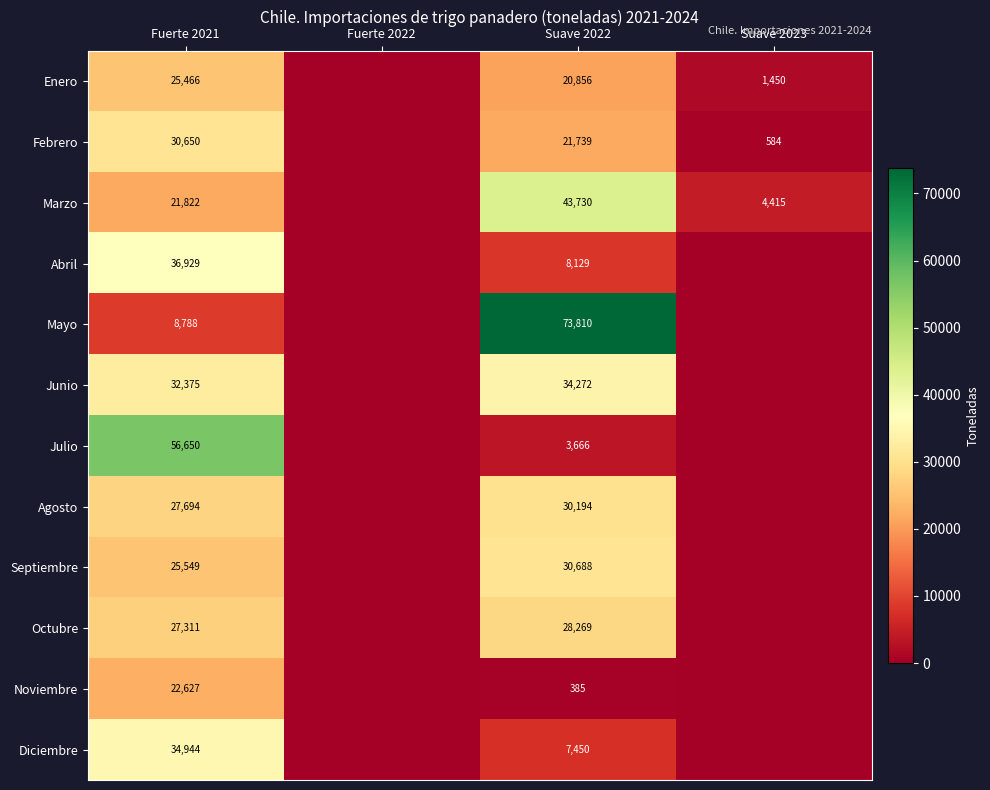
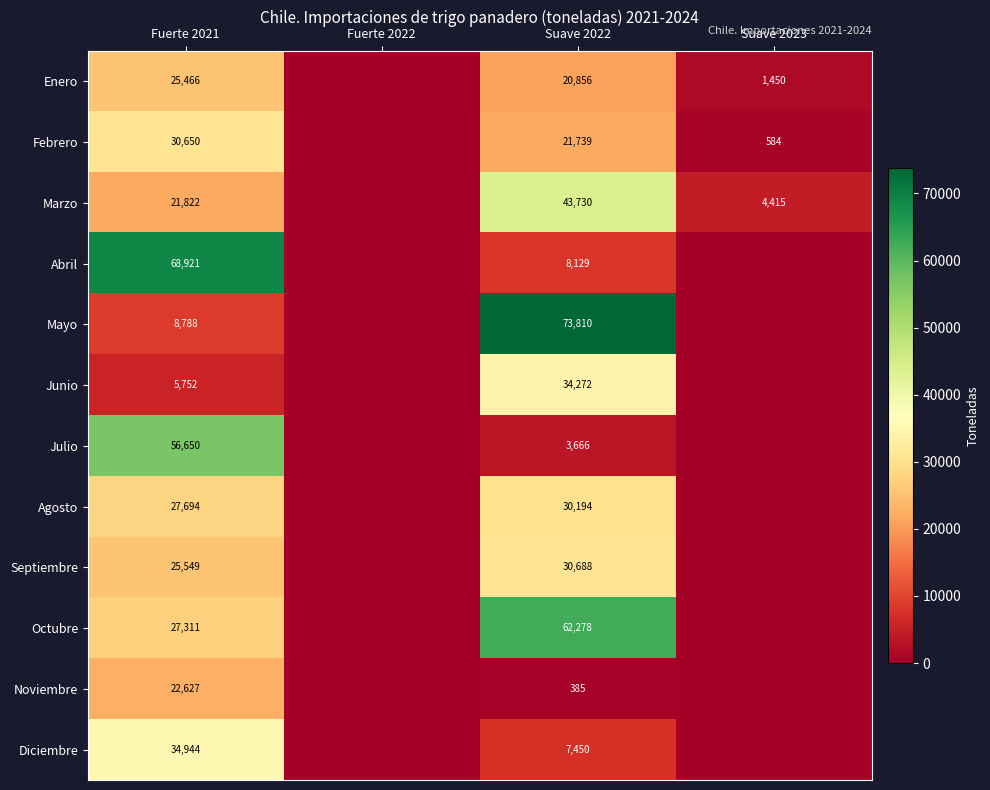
Abril, Fuerte 2021: 36,929 -> 68,921
Junio, Fuerte 2021: 32,375 -> 5,752
Octubre, Suave 2022: 28,269 -> 62,278
